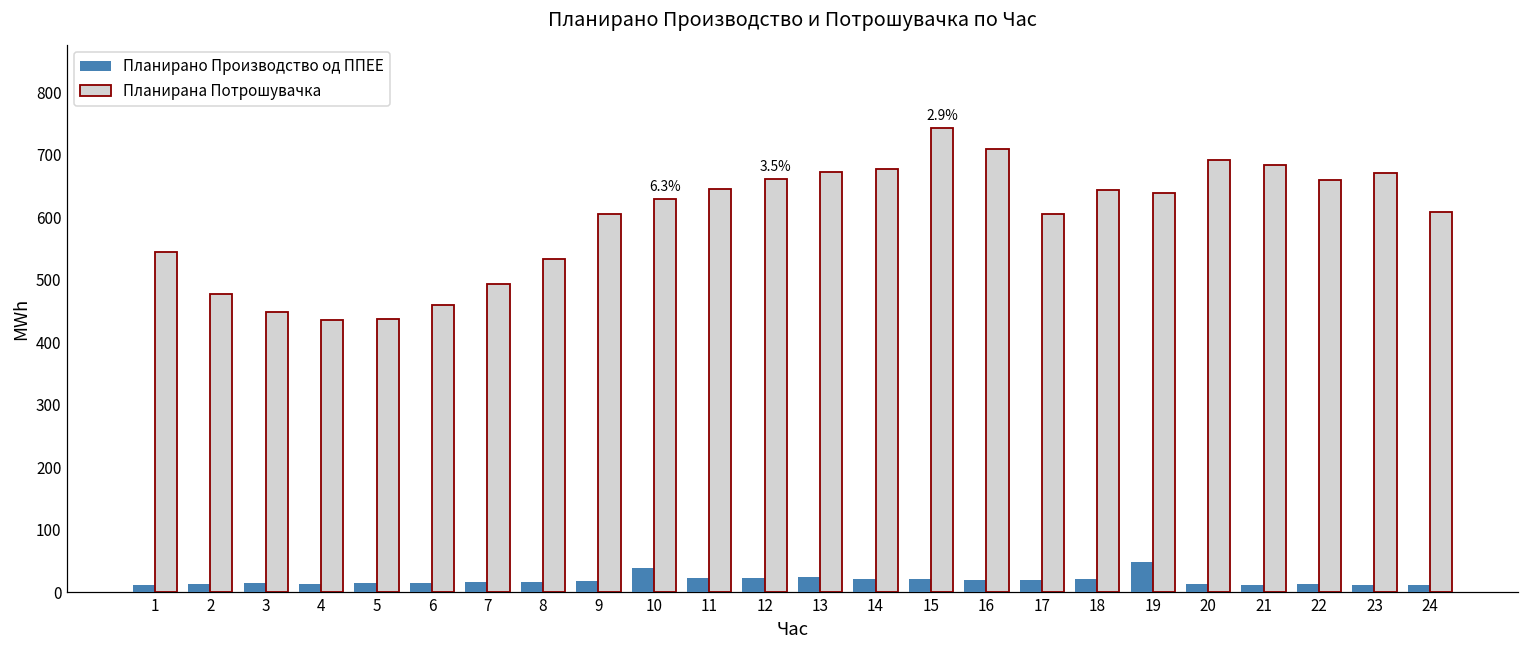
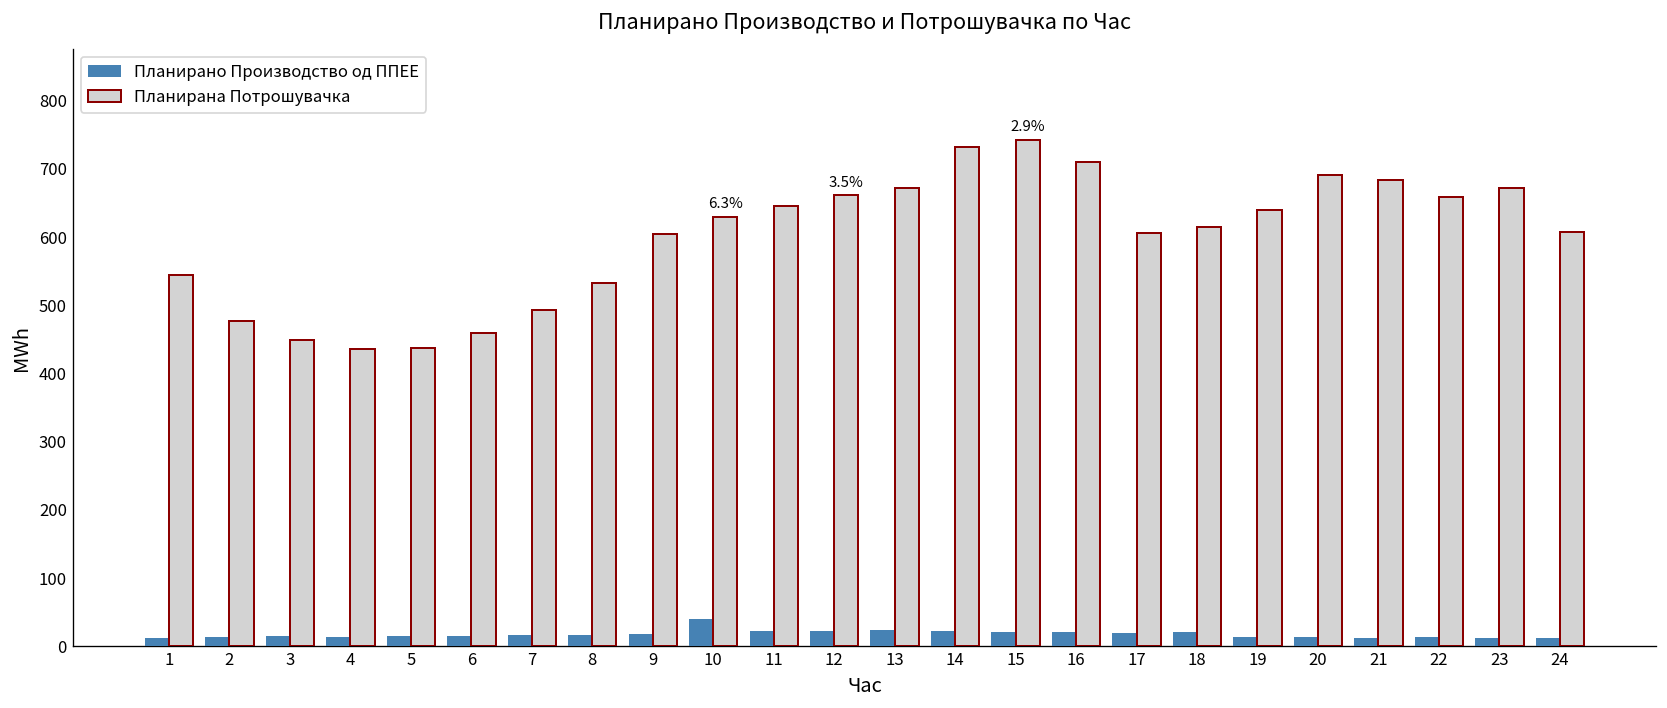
Планирана Потрошувачка, 14: 680 -> 730
Планирана Потрошувачка, 18: 640 -> 610
Планирано Производство од ППЕЕ, 19: 50 -> 10
